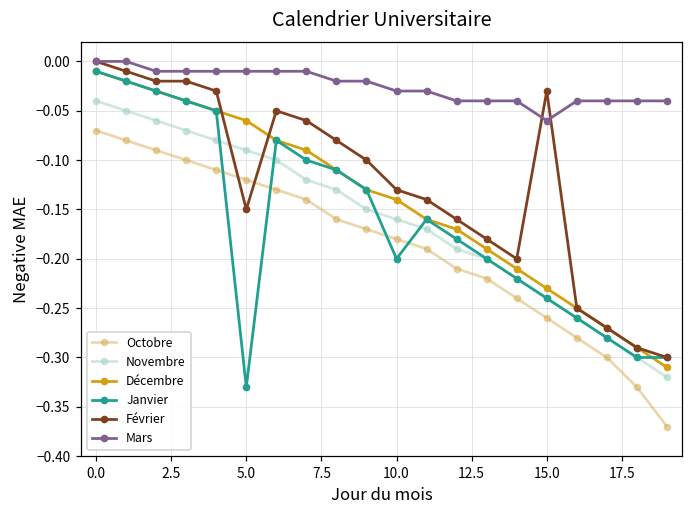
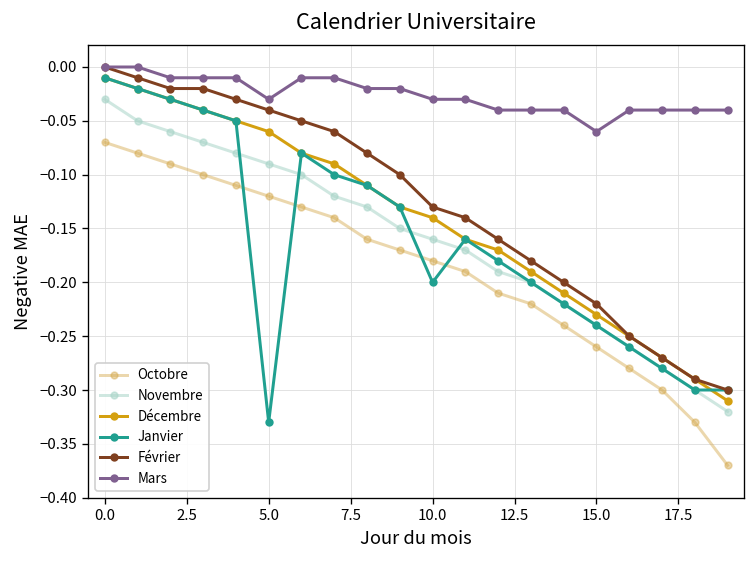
Novembre, 0.0: -0.04 -> -0.03
Février, 5.0: -0.15 -> -0.04
Mars, 5.0: -0.01 -> -0.03
Février, 15.0: -0.03 -> -0.22
